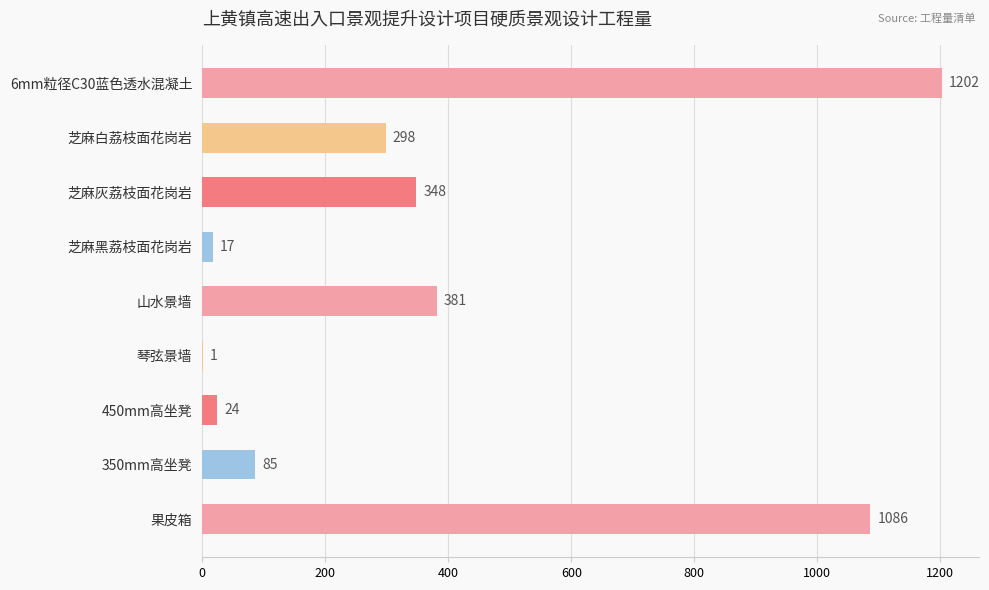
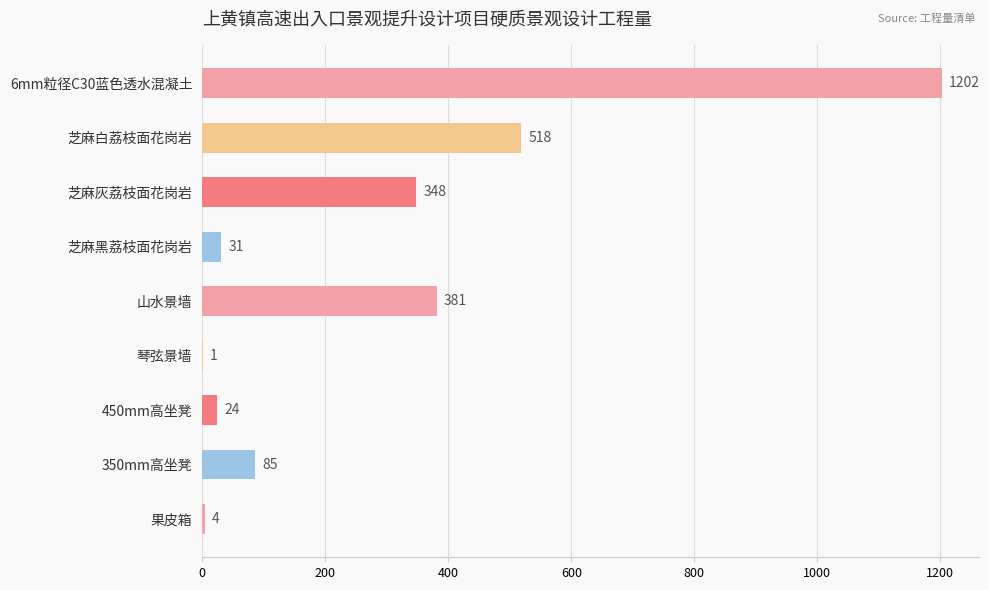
芝麻白荔枝面花岗岩: 298 -> 518
芝麻黑荔枝面花岗岩: 17 -> 31
果皮箱: 1086 -> 4
